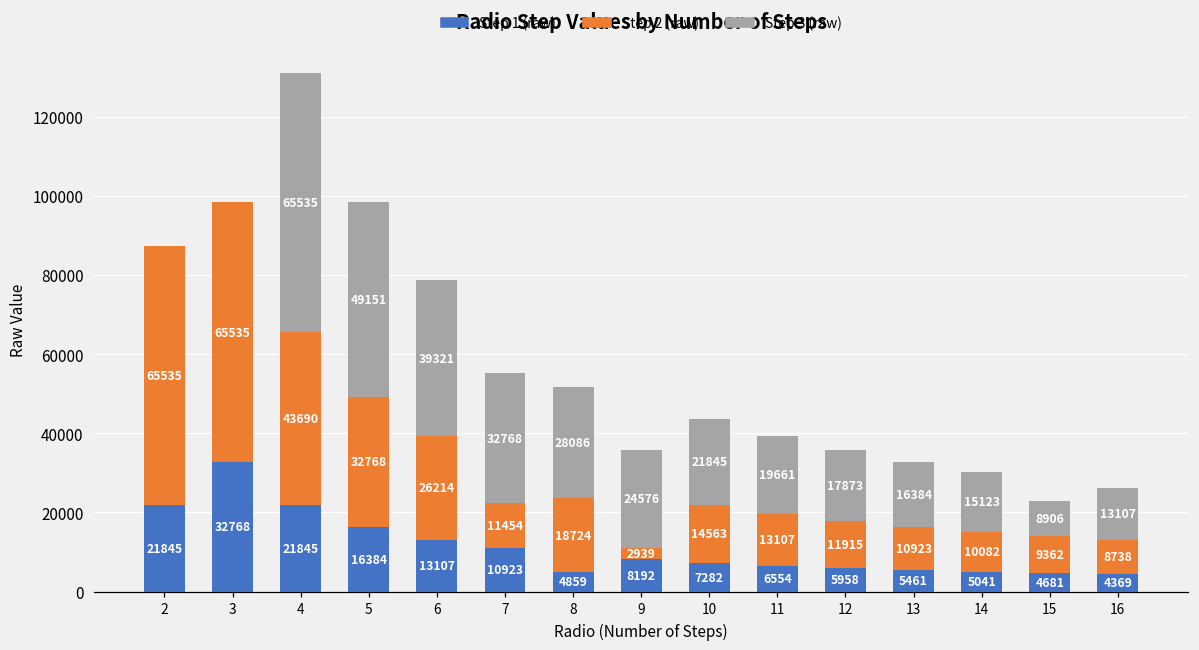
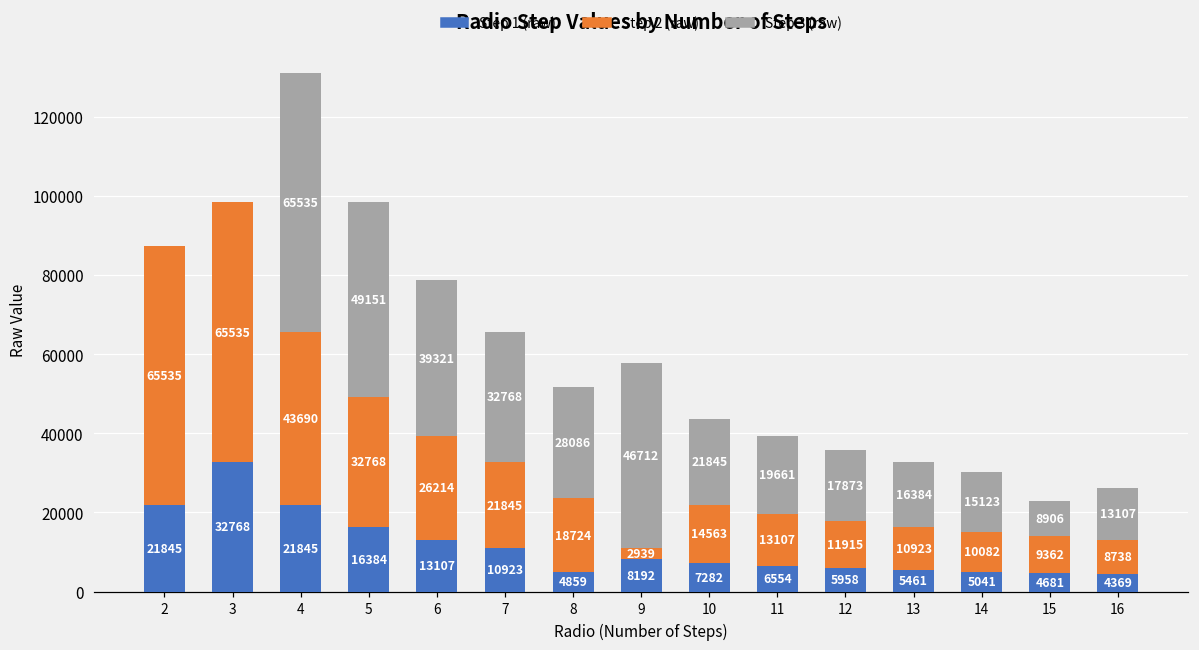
Step 2 (raw), 7: 11454 -> 21845
Step 3 (raw), 9: 24576 -> 46712
